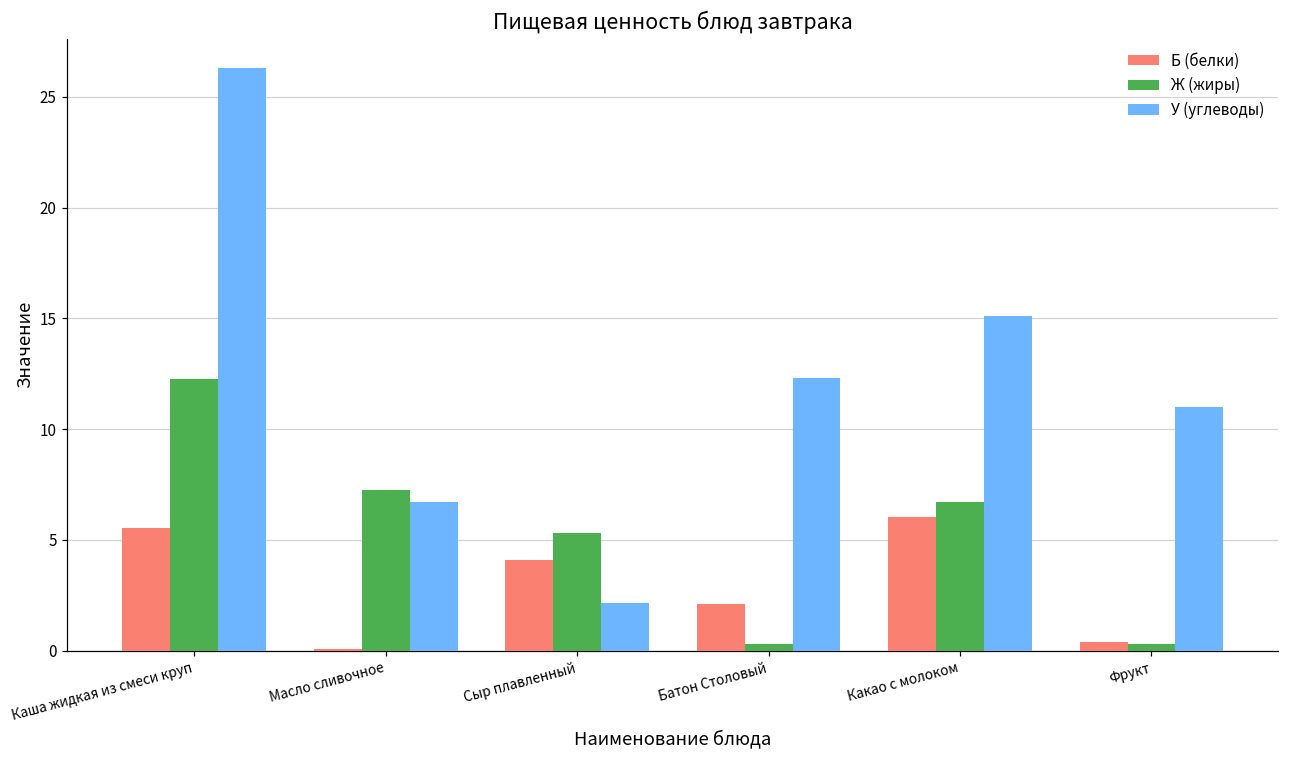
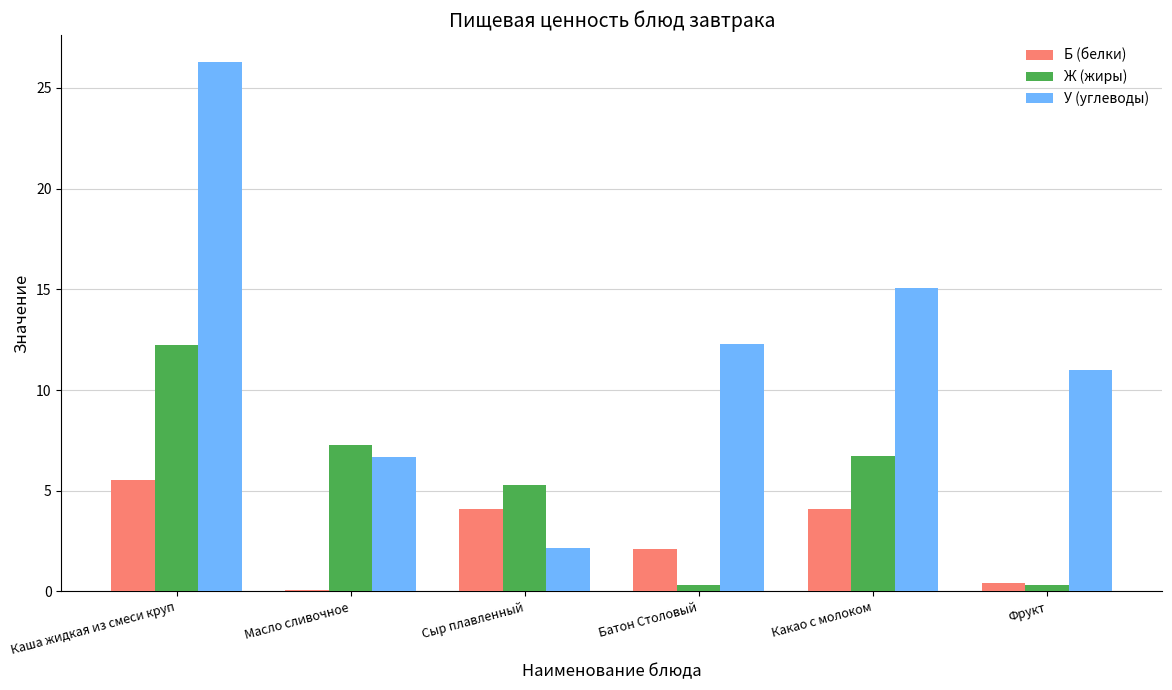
Б (белки), Какао с молоком: 6.0 -> 4.1
